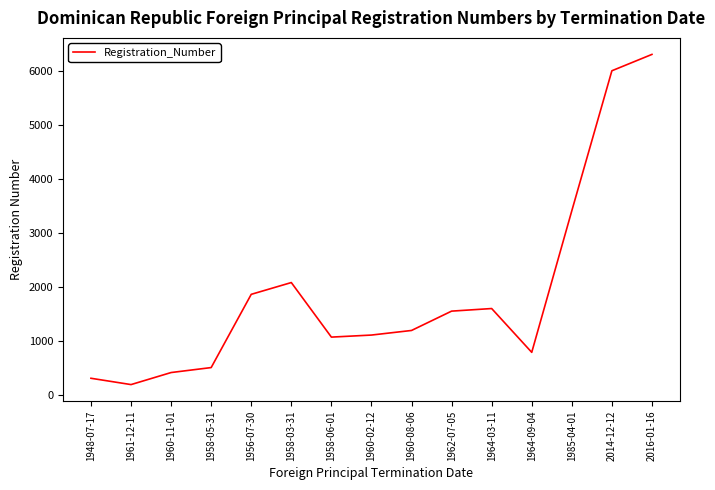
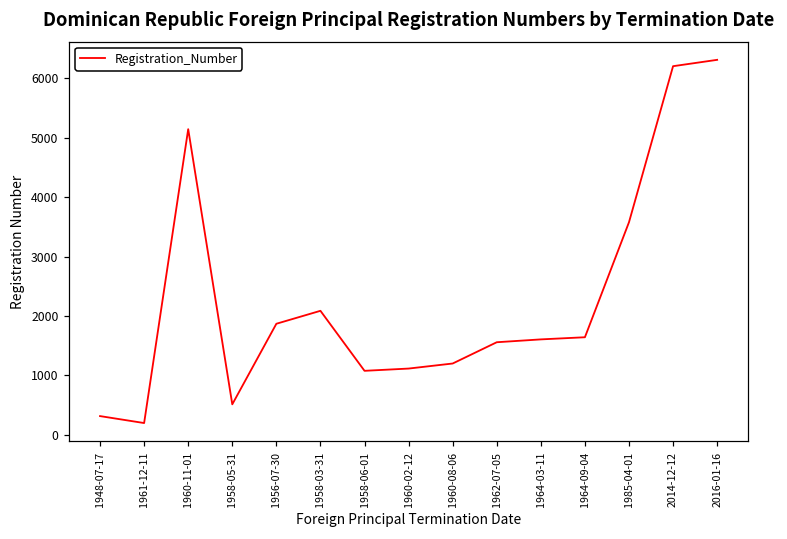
1960-11-01: 400 -> 5100
1964-09-04: 800 -> 1600
1985-04-01: 3400 -> 3600
2014-12-12: 6000 -> 6200
